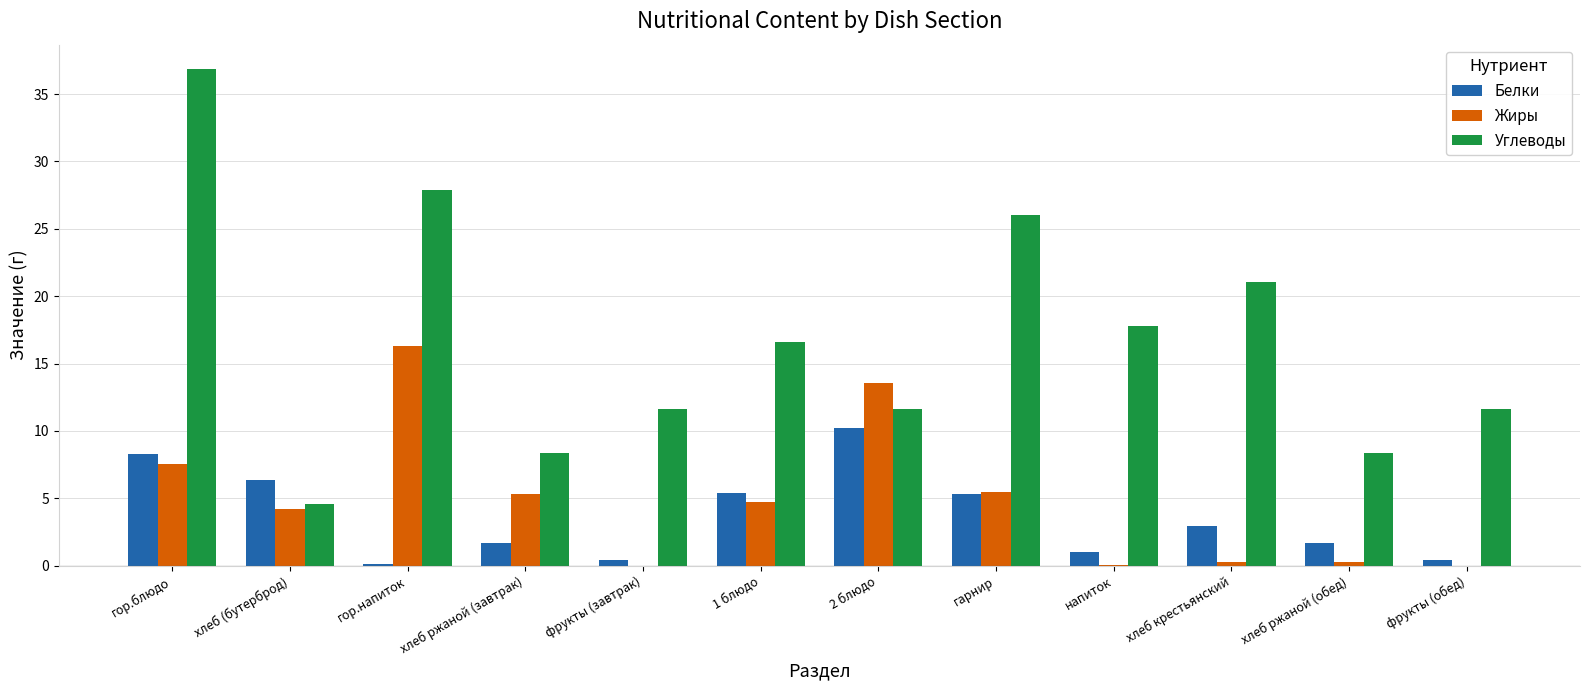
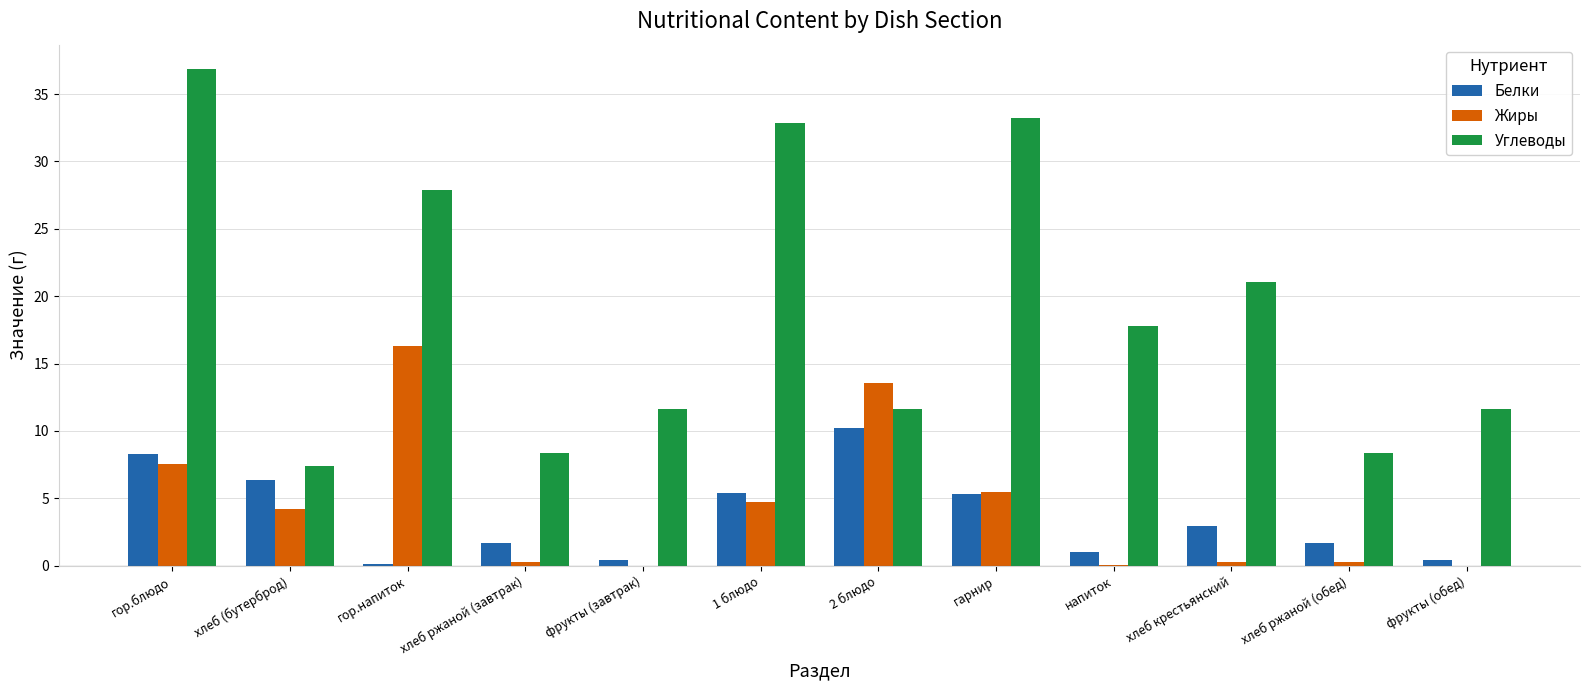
Углеводы, хлеб (бутерброд): 4.6 -> 7.4
Жиры, хлеб ржаной (завтрак): 5.3 -> 0.3
Углеводы, 1 блюдо: 16.6 -> 32.9
Углеводы, гарнир: 26.1 -> 33.2
